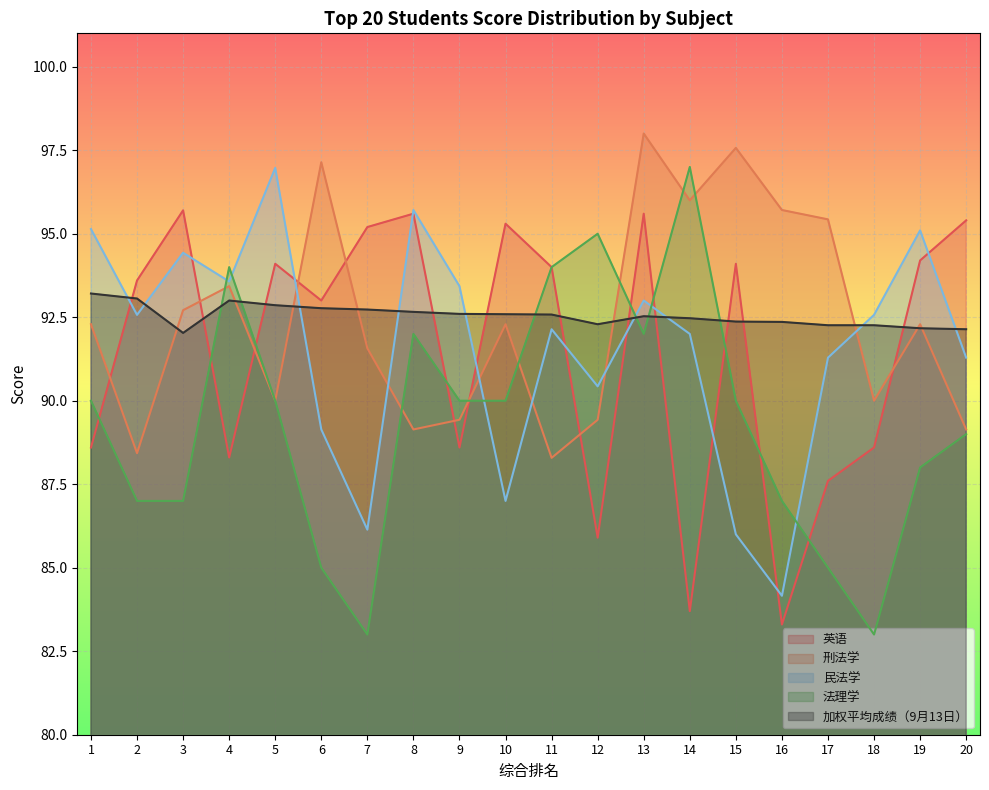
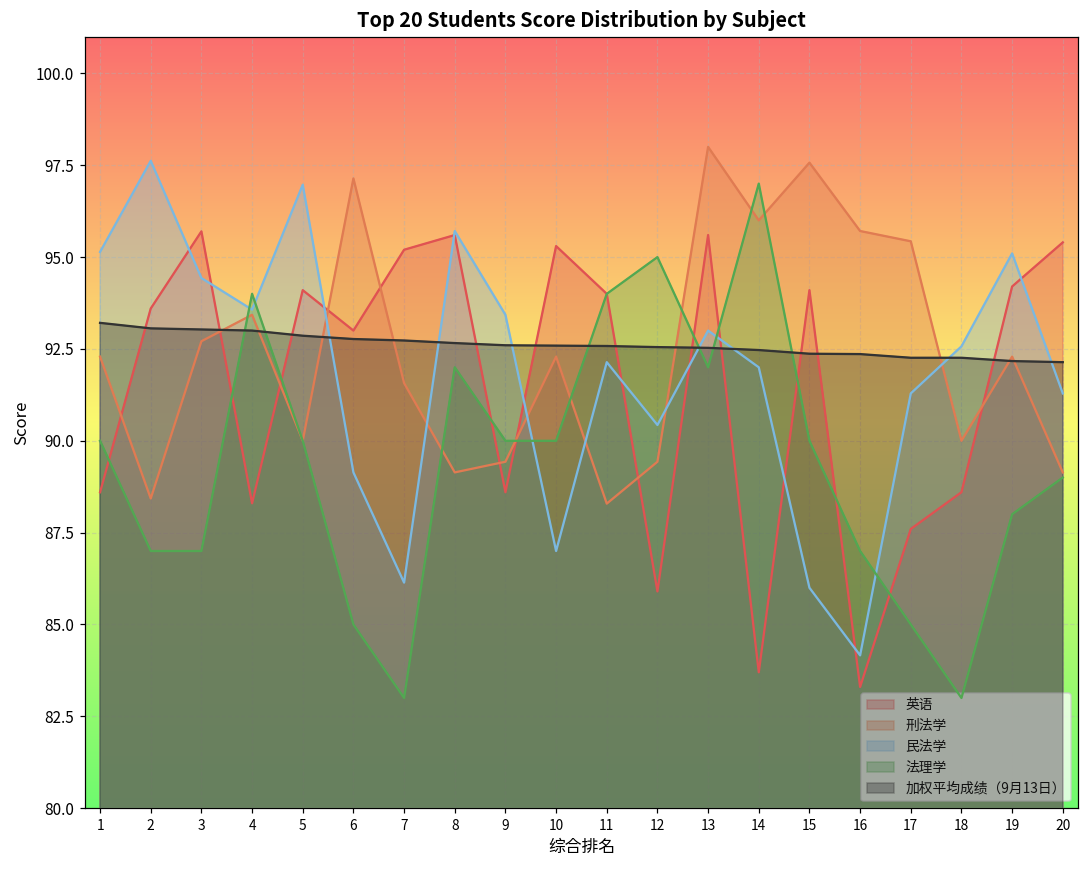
民法学, 2: 92.6 -> 97.6
加权平均成绩（9月13日）, 3: 92.0 -> 93.0
加权平均成绩（9月13日）, 12: 92.3 -> 92.6
